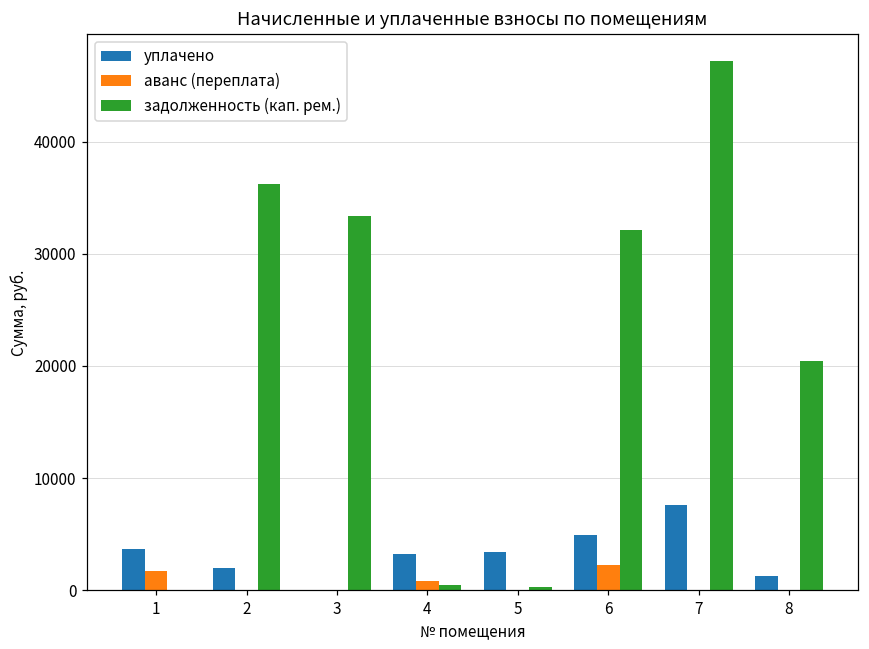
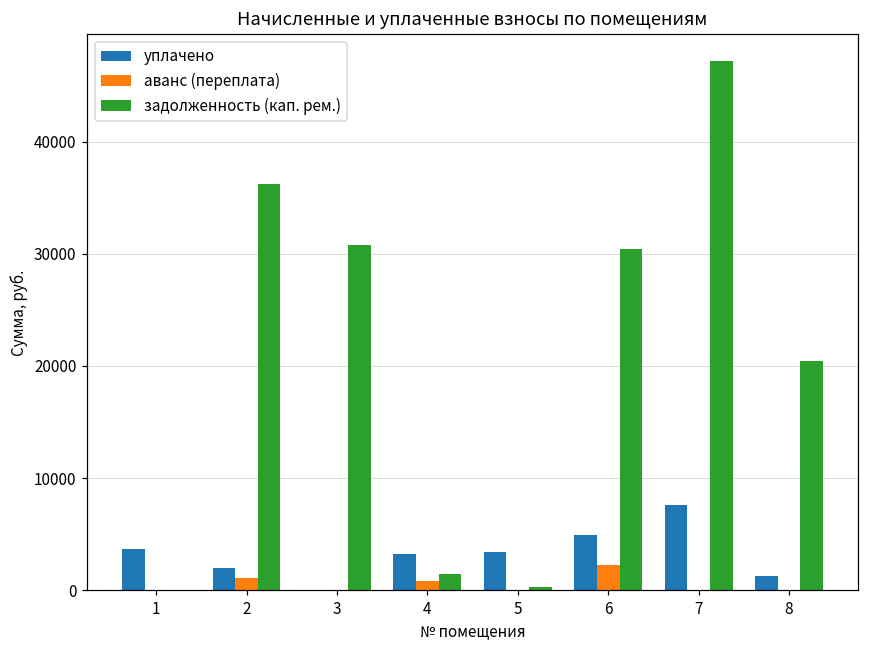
аванс (переплата), 1: 1700 -> 0
аванс (переплата), 2: 0 -> 1100
задолженность (кап. рем.), 3: 33400 -> 30800
задолженность (кап. рем.), 4: 400 -> 1500
задолженность (кап. рем.), 6: 32100 -> 30500
